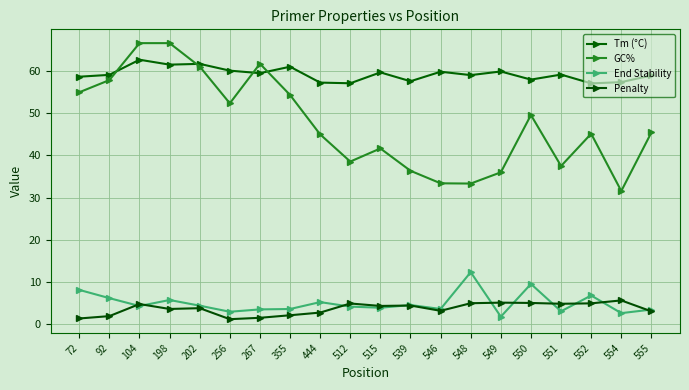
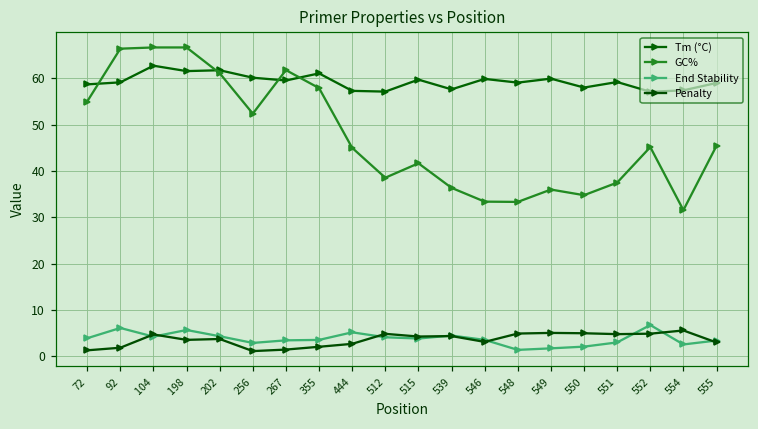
End Stability, 72: 8 -> 4
GC%, 92: 58 -> 66
GC%, 355: 54 -> 58
End Stability, 548: 12 -> 1
GC%, 550: 50 -> 35
End Stability, 550: 10 -> 2
